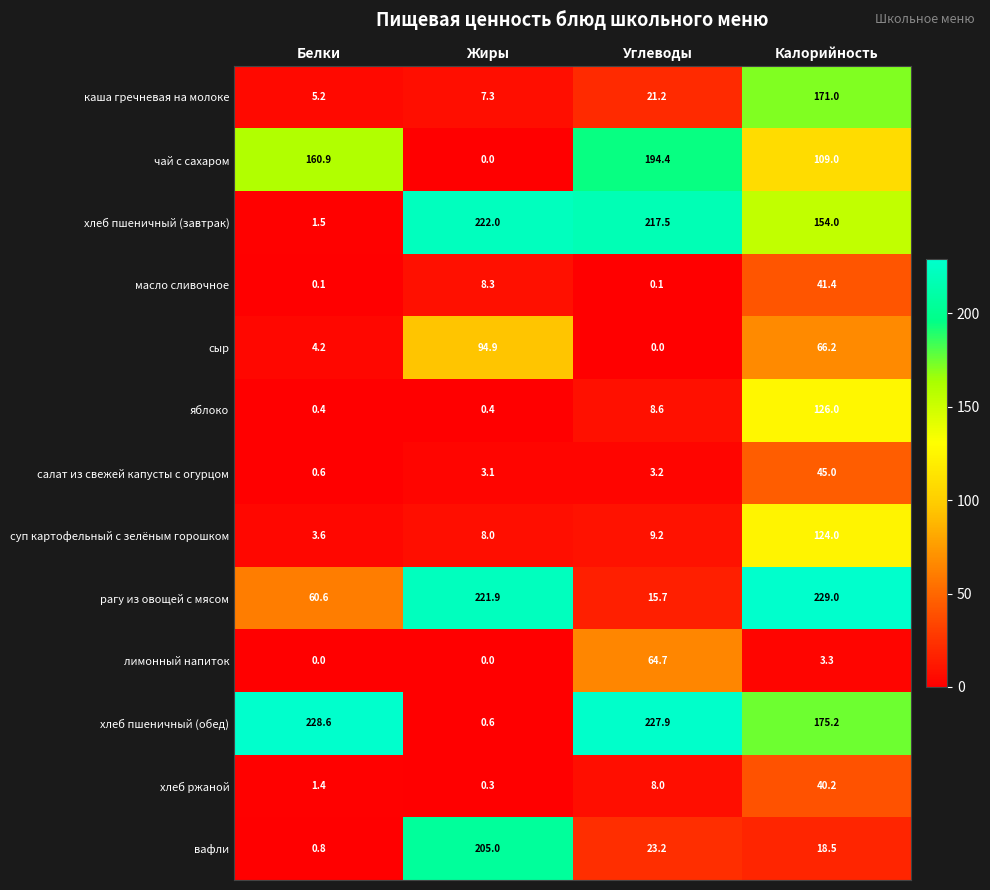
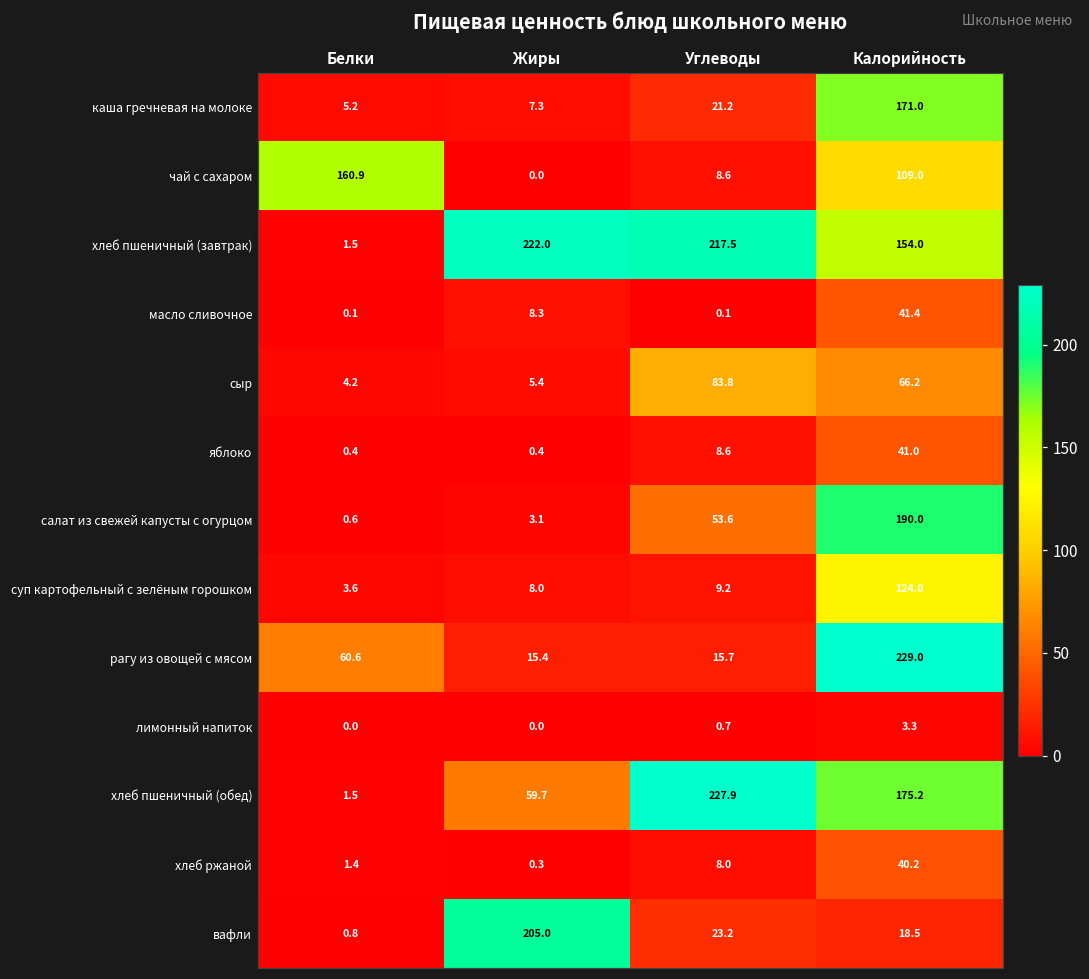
чай с сахаром, Углеводы: 194.4 -> 8.6
сыр, Жиры: 94.9 -> 5.4
сыр, Углеводы: 0.0 -> 83.8
яблоко, Калорийность: 126.0 -> 41.0
салат из свежей капусты с огурцом, Углеводы: 3.2 -> 53.6
салат из свежей капусты с огурцом, Калорийность: 45.0 -> 190.0
рагу из овощей с мясом, Жиры: 221.9 -> 15.4
лимонный напиток, Углеводы: 64.7 -> 0.7
хлеб пшеничный (обед), Белки: 228.6 -> 1.5
хлеб пшеничный (обед), Жиры: 0.6 -> 59.7
